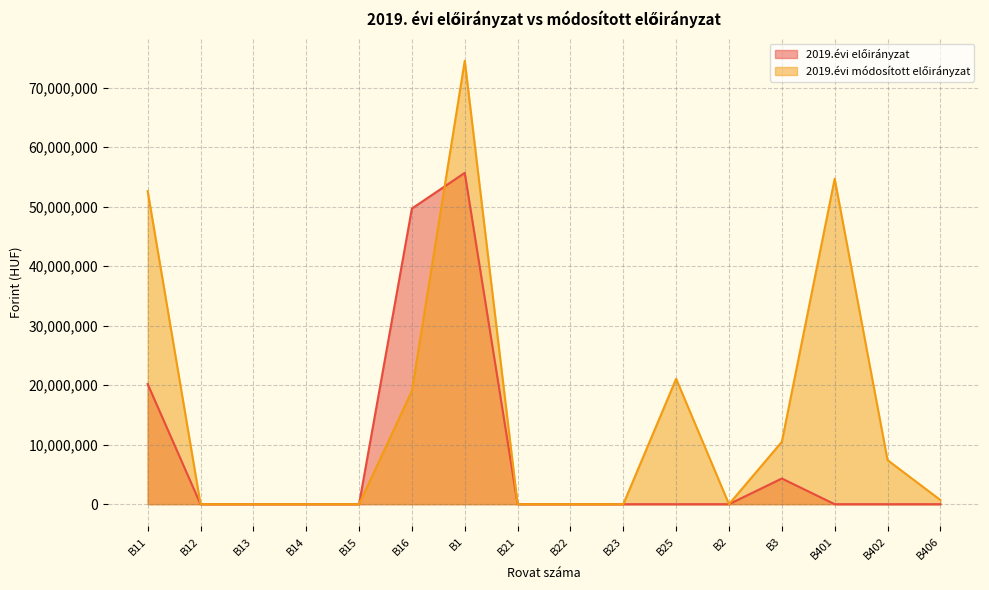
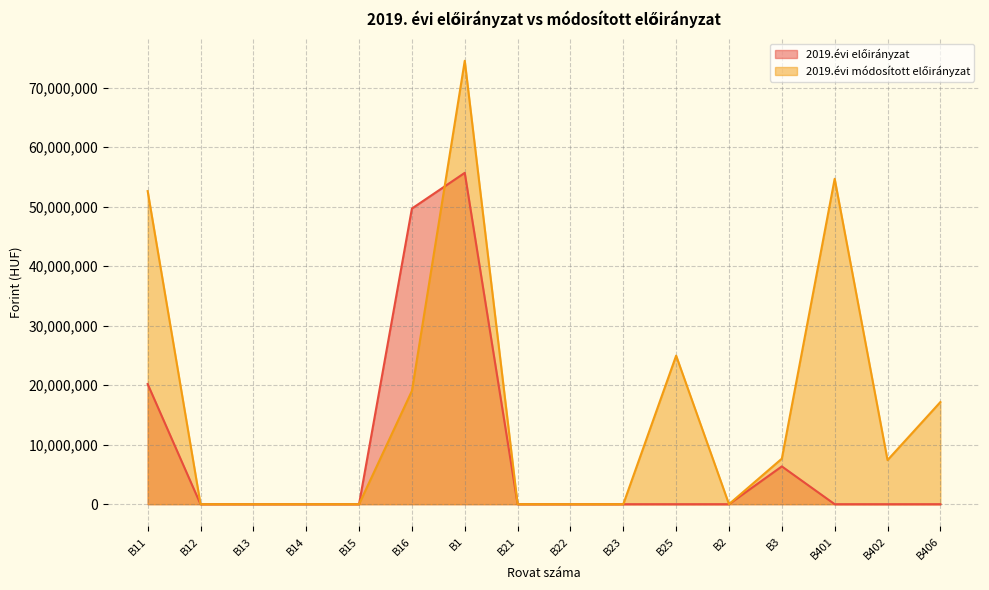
2019.évi módosított előirányzat, B25: 21,000,000 -> 25,000,000
2019.évi előirányzat, B3: 4,000,000 -> 6,000,000
2019.évi módosított előirányzat, B3: 10,000,000 -> 8,000,000
2019.évi módosított előirányzat, B406: 1,000,000 -> 17,000,000
